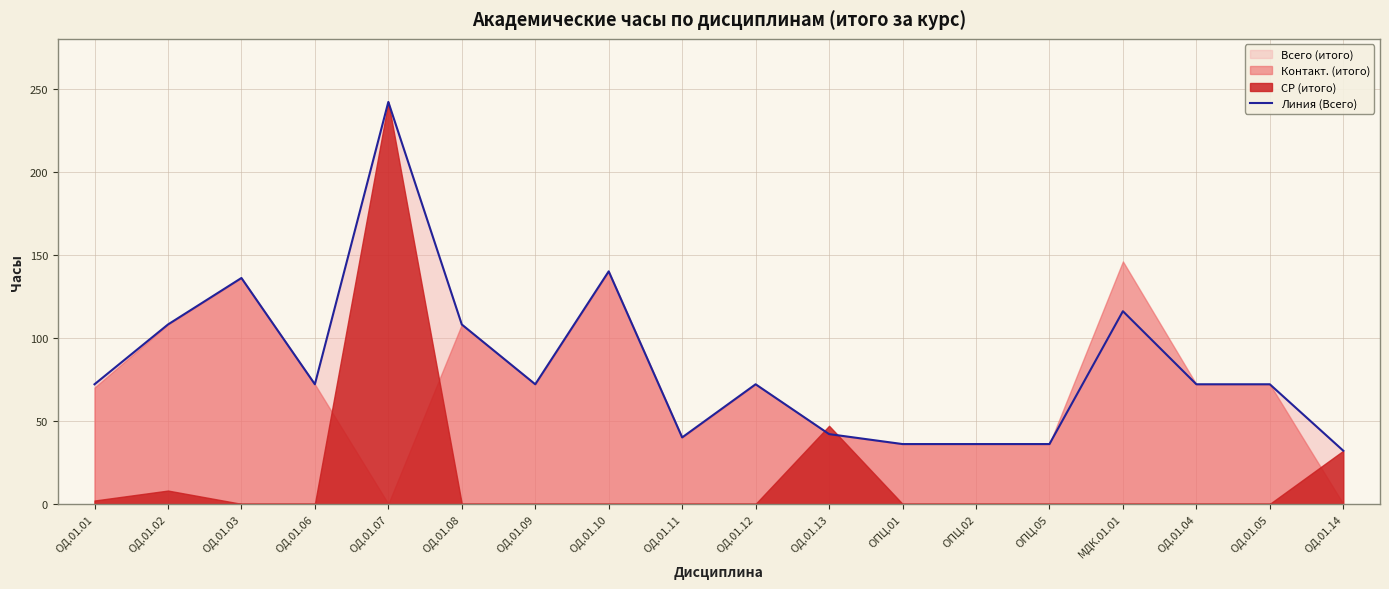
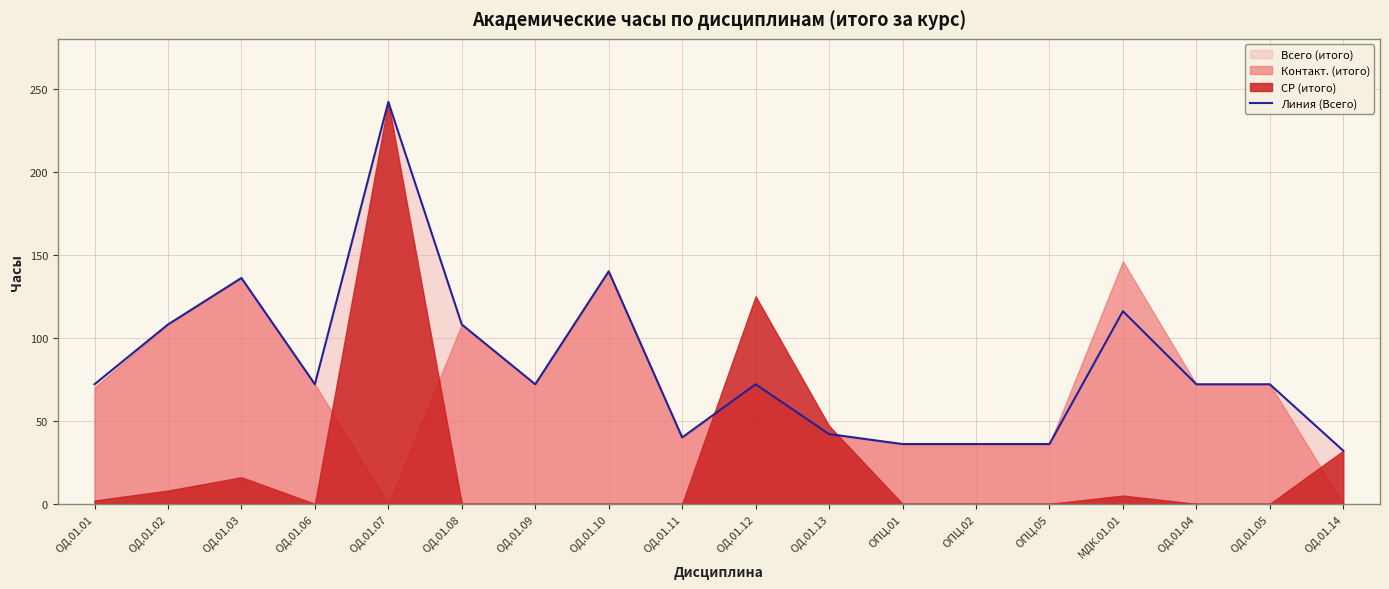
СР (итого), ОД.01.03: 0 -> 16
СР (итого), ОД.01.12: 0 -> 125
СР (итого), МДК.01.01: 0 -> 5
